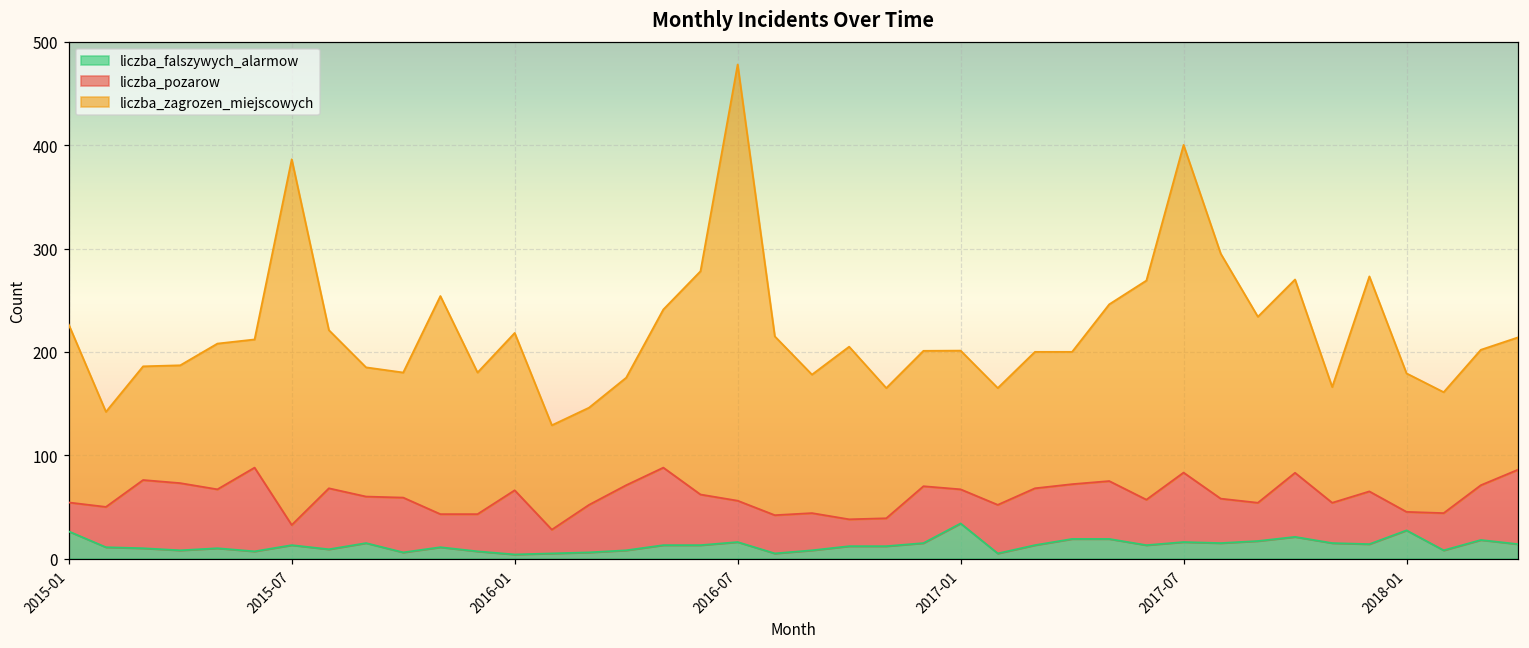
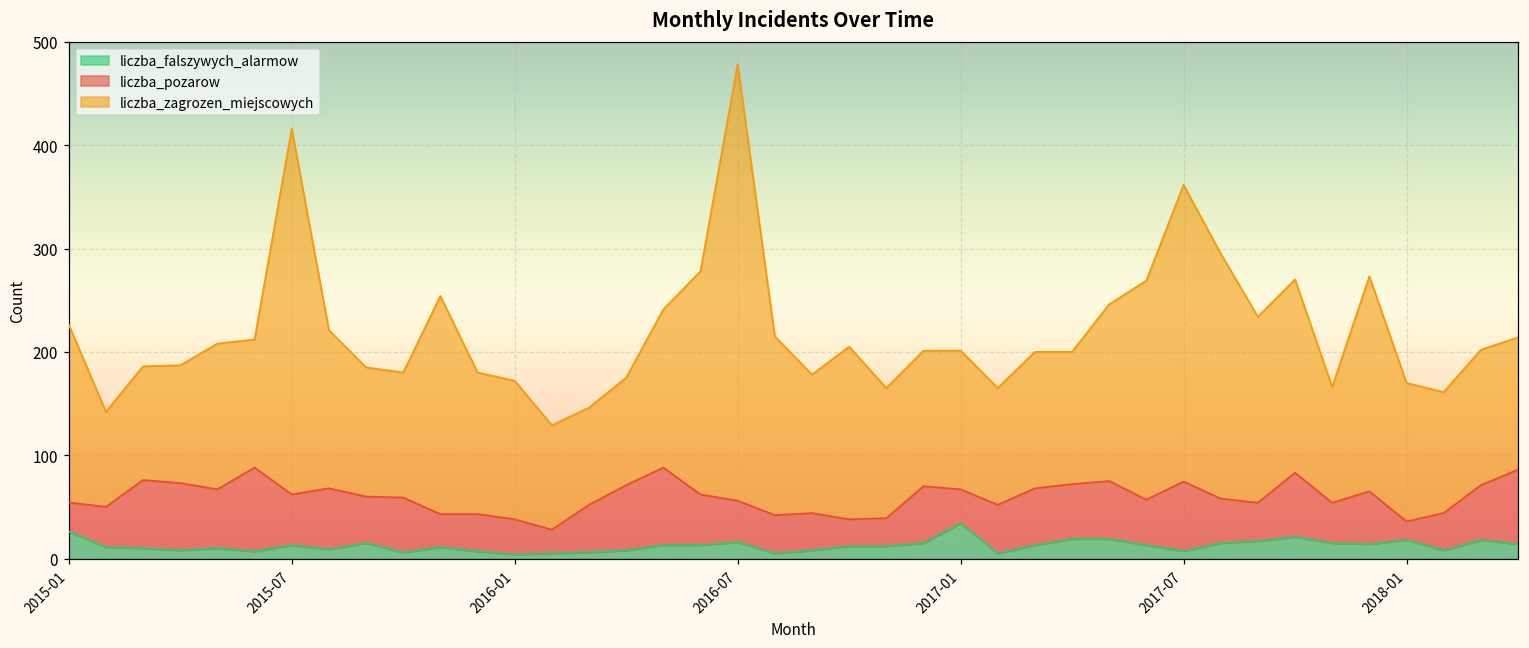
liczba_pozarow, 2015-07: 20 -> 50
liczba_pozarow, 2016-01: 60 -> 30
liczba_zagrozen_miejscowych, 2016-01: 150 -> 130
liczba_falszywych_alarmow, 2017-07: 20 -> 10
liczba_zagrozen_miejscowych, 2017-07: 320 -> 290
liczba_falszywych_alarmow, 2018-01: 30 -> 20
